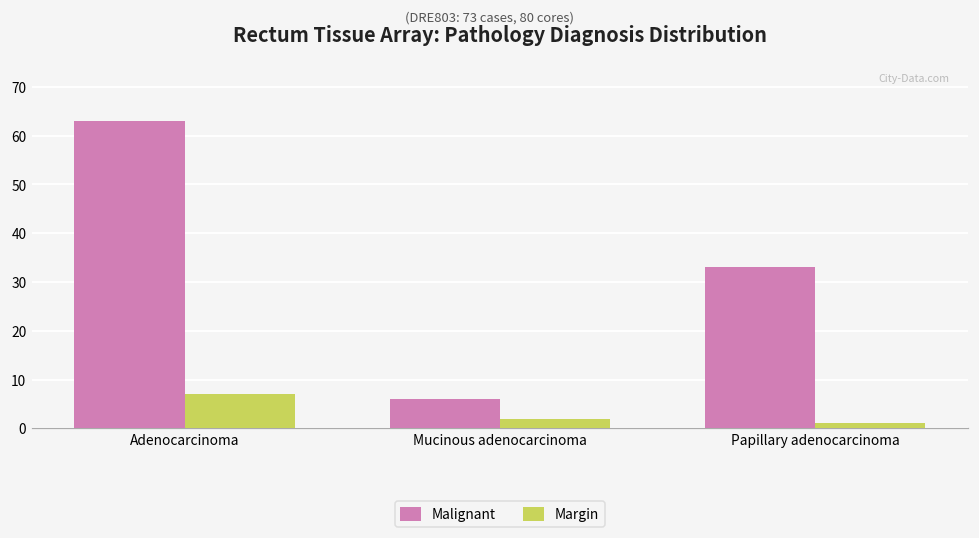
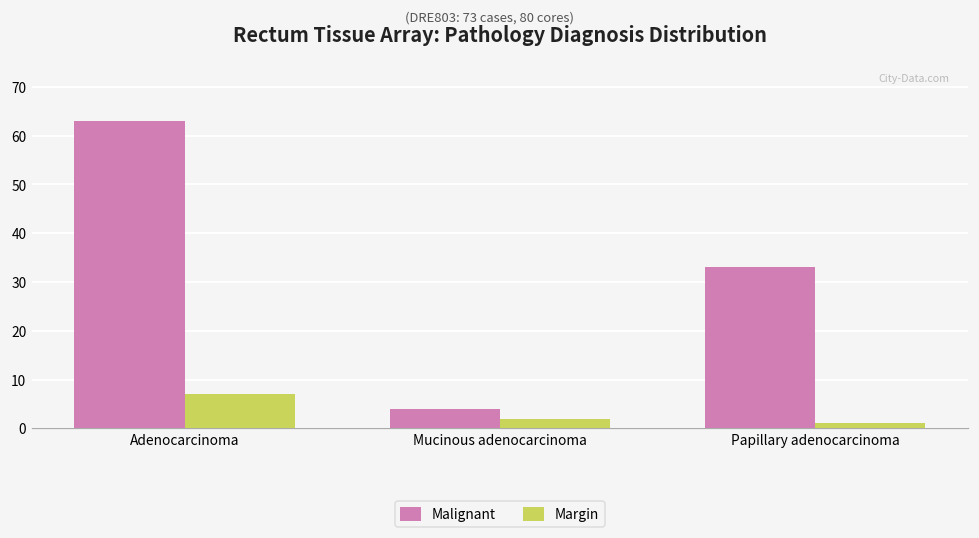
Malignant, Mucinous adenocarcinoma: 6 -> 4
